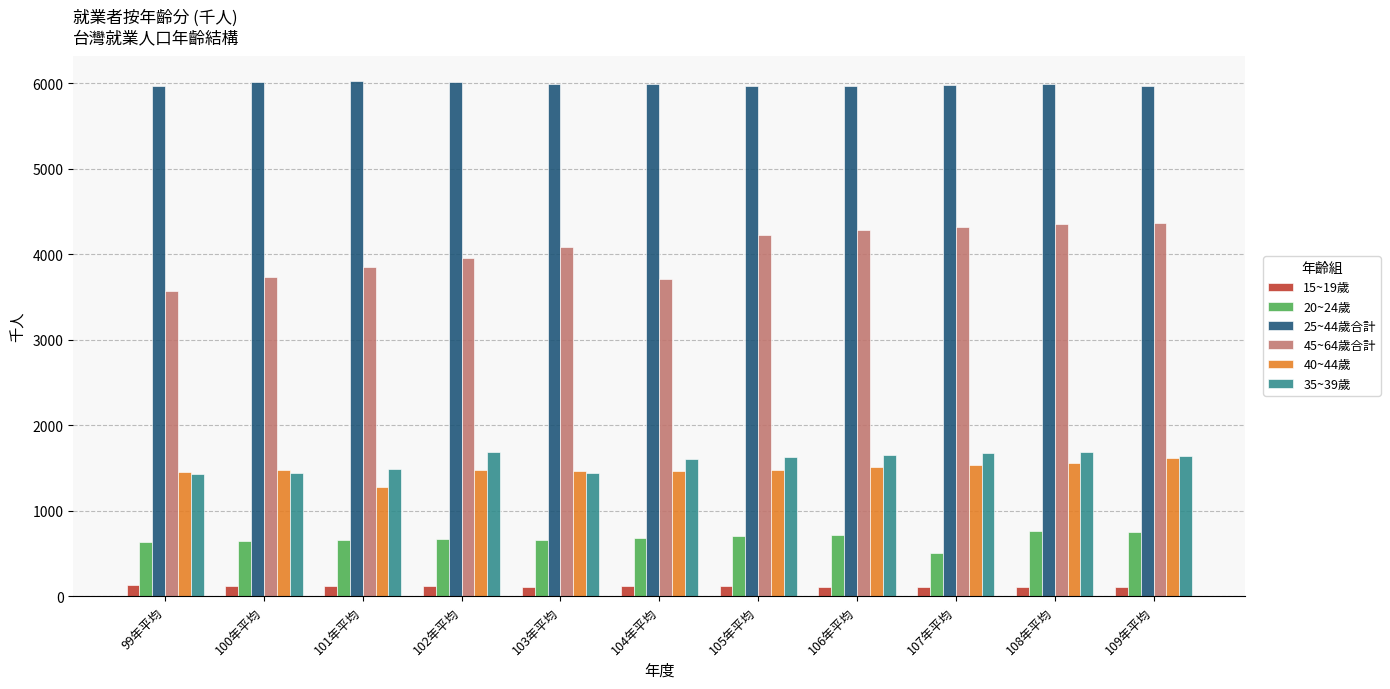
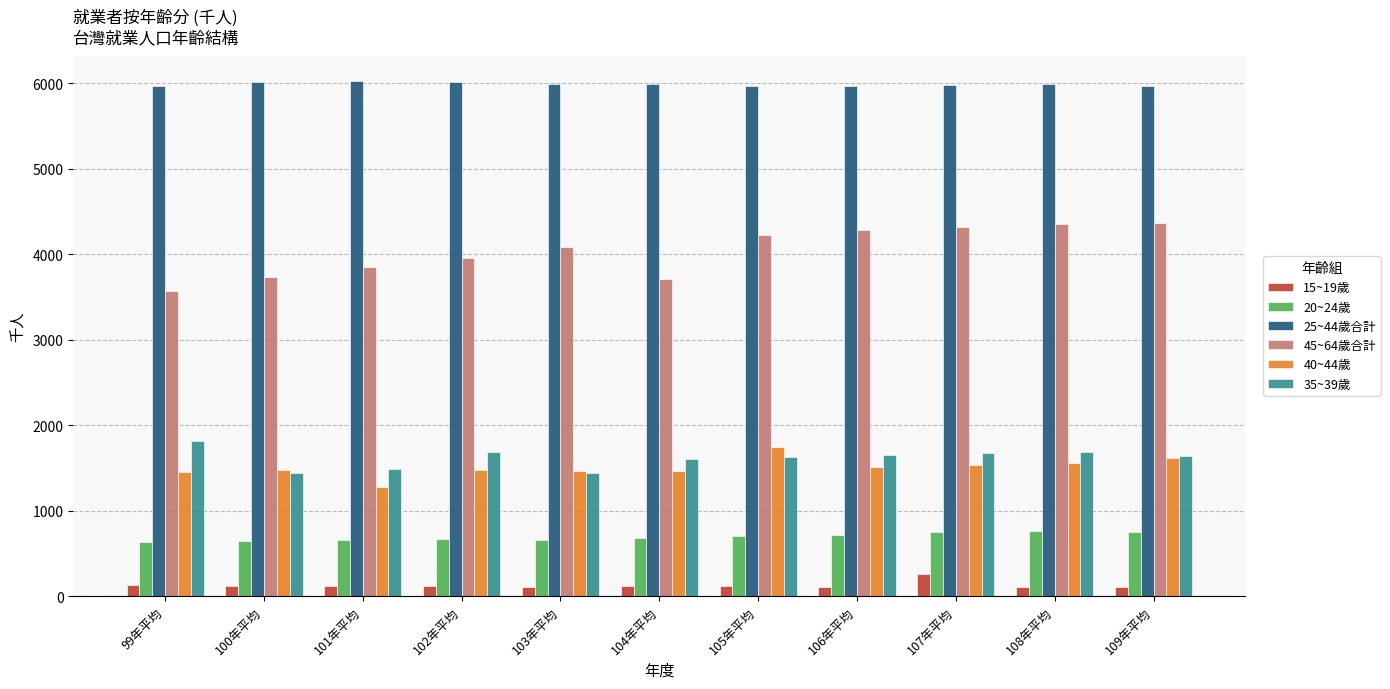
35~39歲, 99年平均: 1400 -> 1800
40~44歲, 105年平均: 1500 -> 1800
15~19歲, 107年平均: 100 -> 300
20~24歲, 107年平均: 500 -> 700
